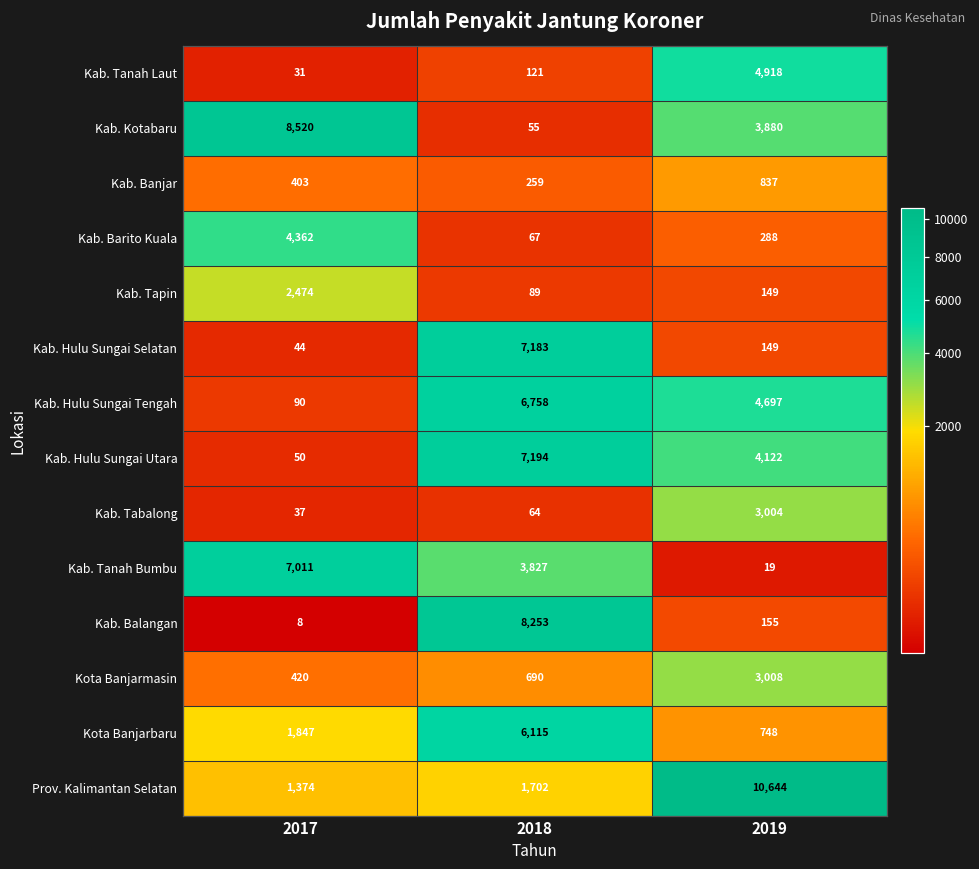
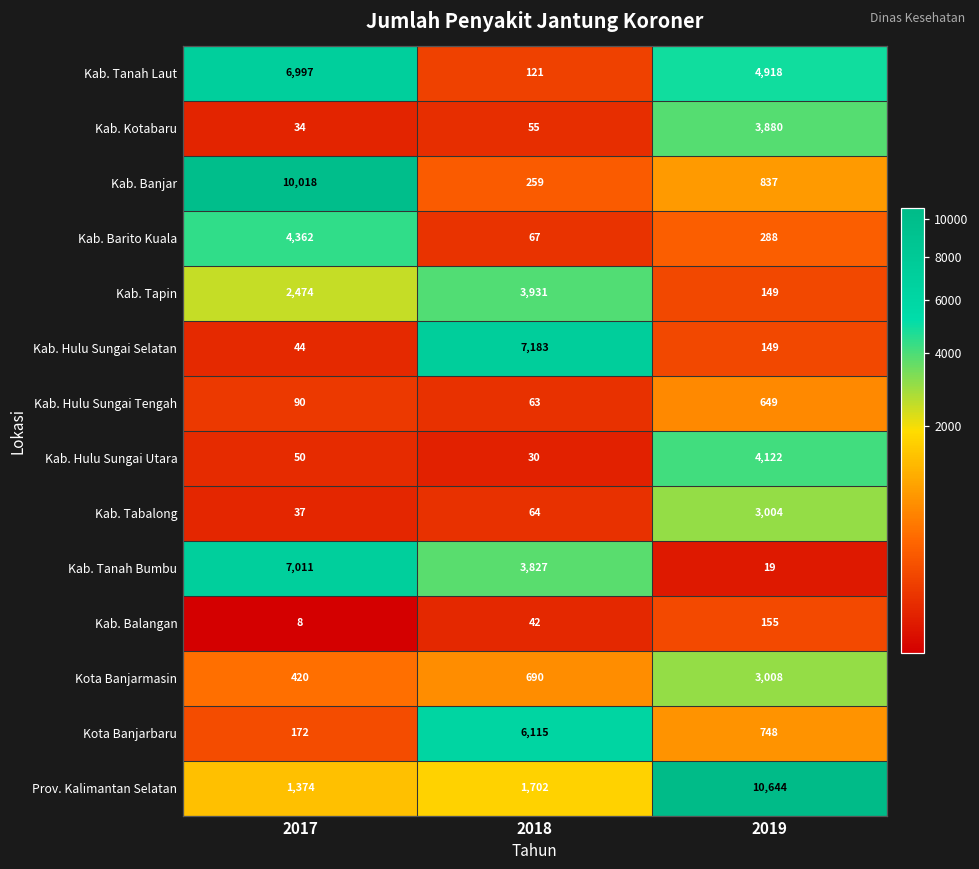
Kab. Tanah Laut, 2017: 31 -> 6,997
Kab. Kotabaru, 2017: 8,520 -> 34
Kab. Banjar, 2017: 403 -> 10,018
Kab. Tapin, 2018: 89 -> 3,931
Kab. Hulu Sungai Tengah, 2018: 6,758 -> 63
Kab. Hulu Sungai Tengah, 2019: 4,697 -> 649
Kab. Hulu Sungai Utara, 2018: 7,194 -> 30
Kab. Balangan, 2018: 8,253 -> 42
Kota Banjarbaru, 2017: 1,847 -> 172
